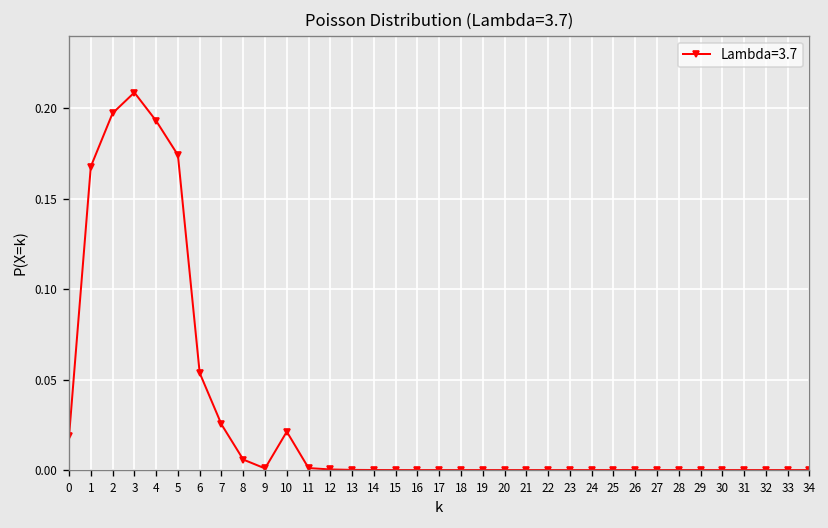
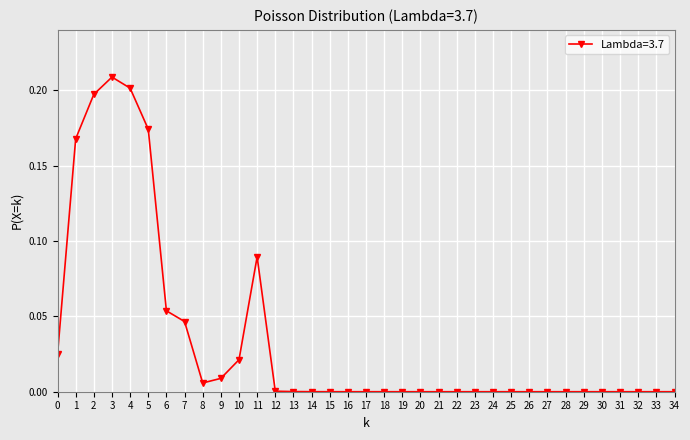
0: 0.019 -> 0.025
4: 0.193 -> 0.201
7: 0.025 -> 0.047
9: 0.001 -> 0.009
11: 0.001 -> 0.089
